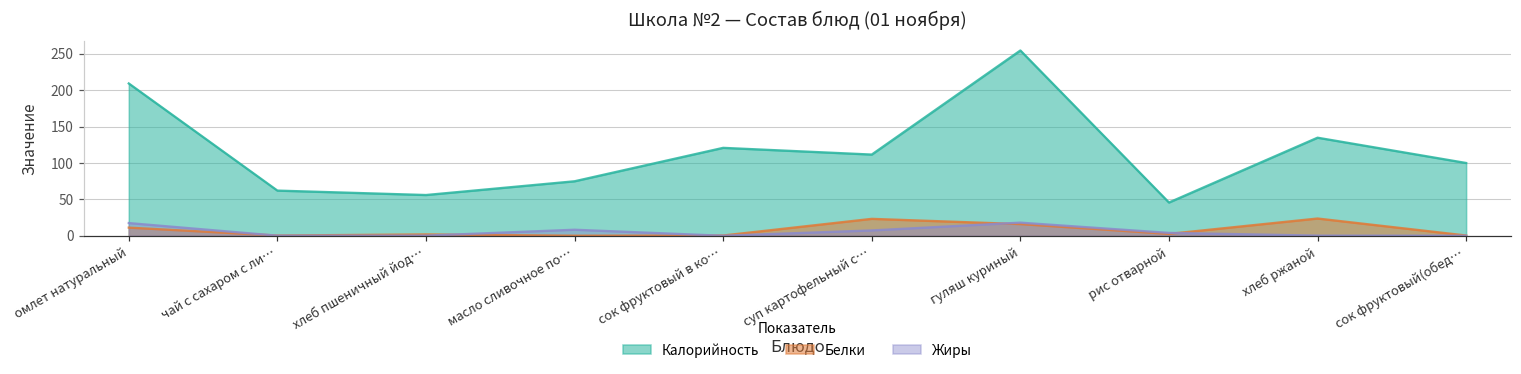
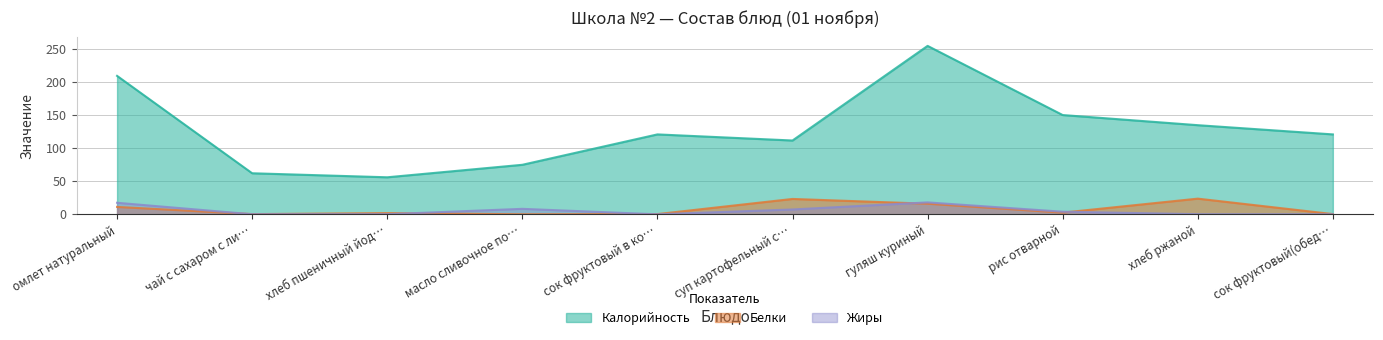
Калорийность, рис отварной: 50 -> 150
Калорийность, сок фруктовый(обед…: 100 -> 120
